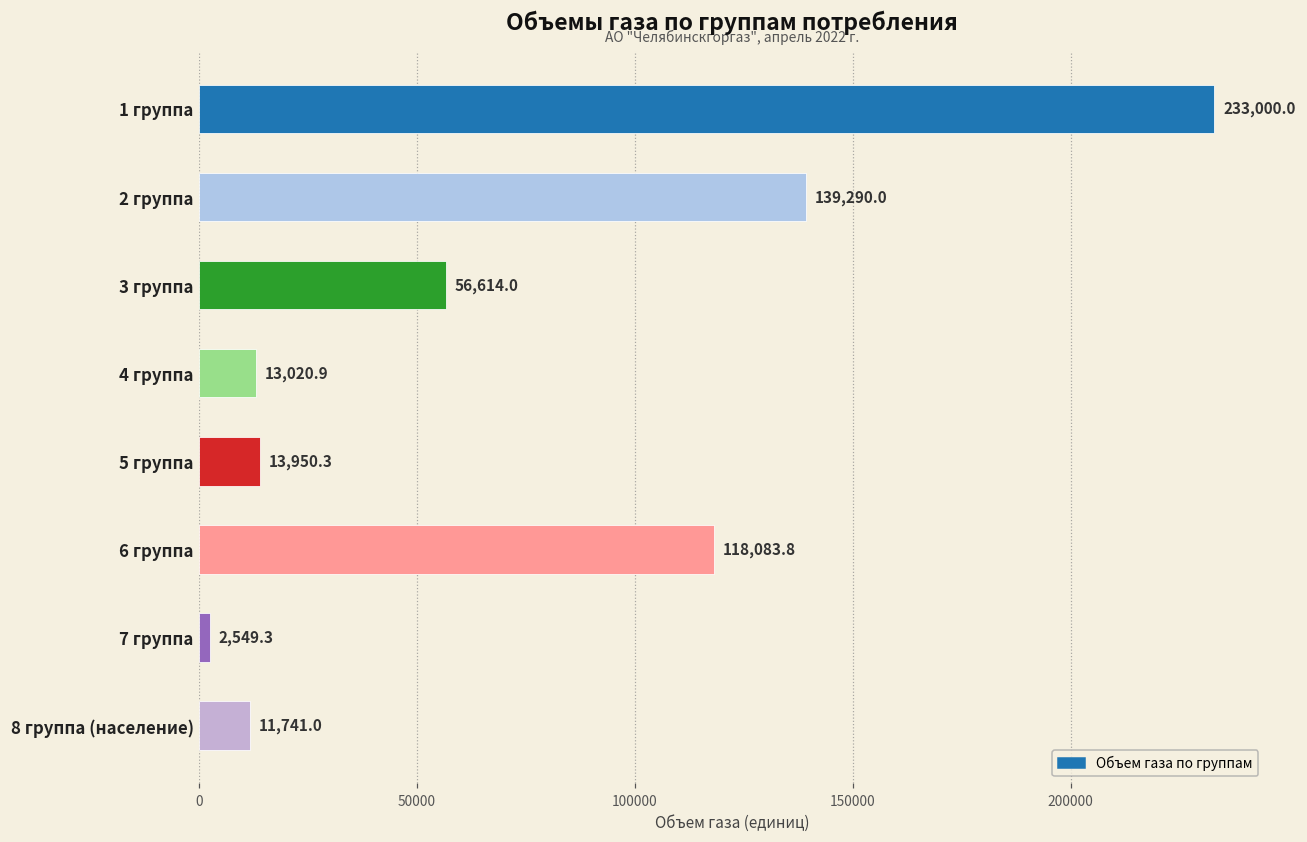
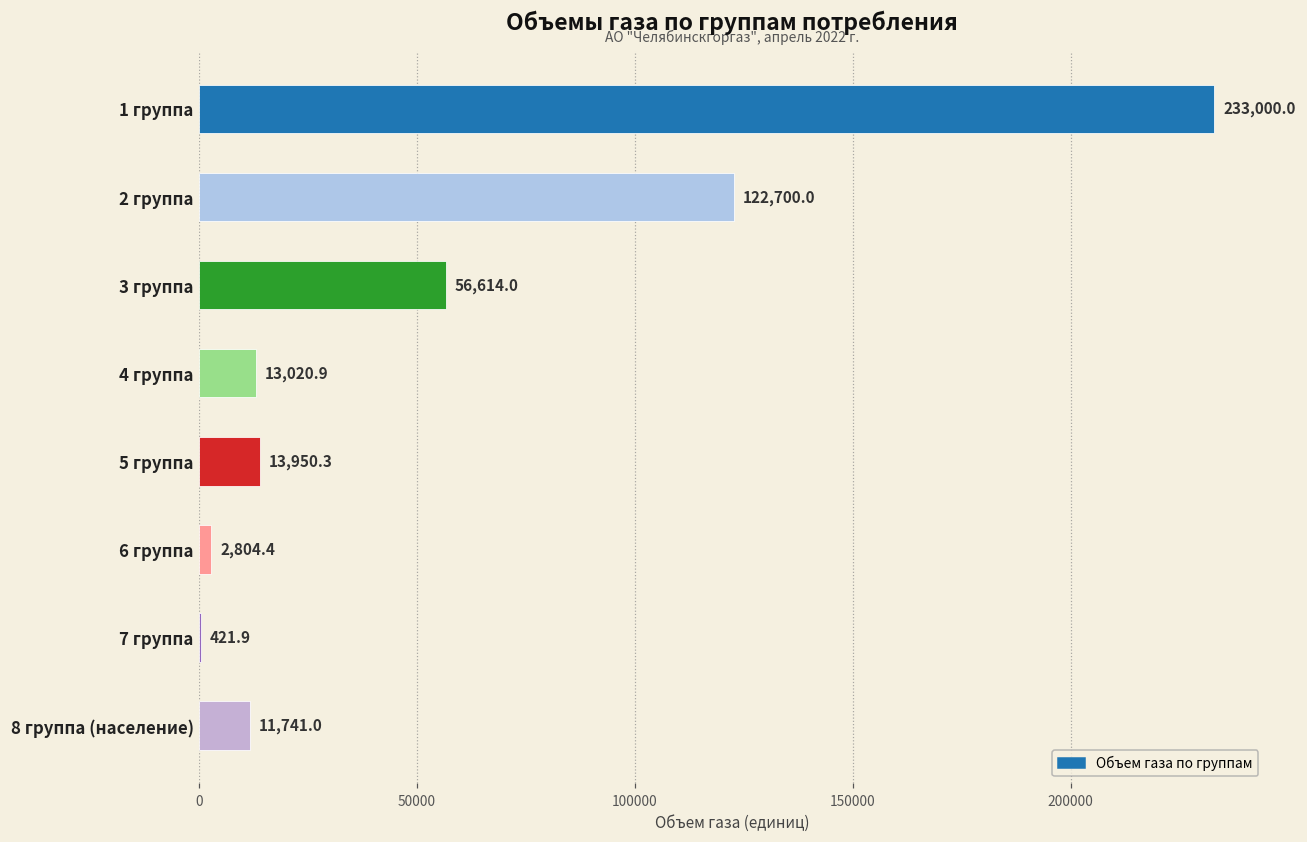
2 группа: 139,290.0 -> 122,700.0
6 группа: 118,083.8 -> 2,804.4
7 группа: 2,549.3 -> 421.9
